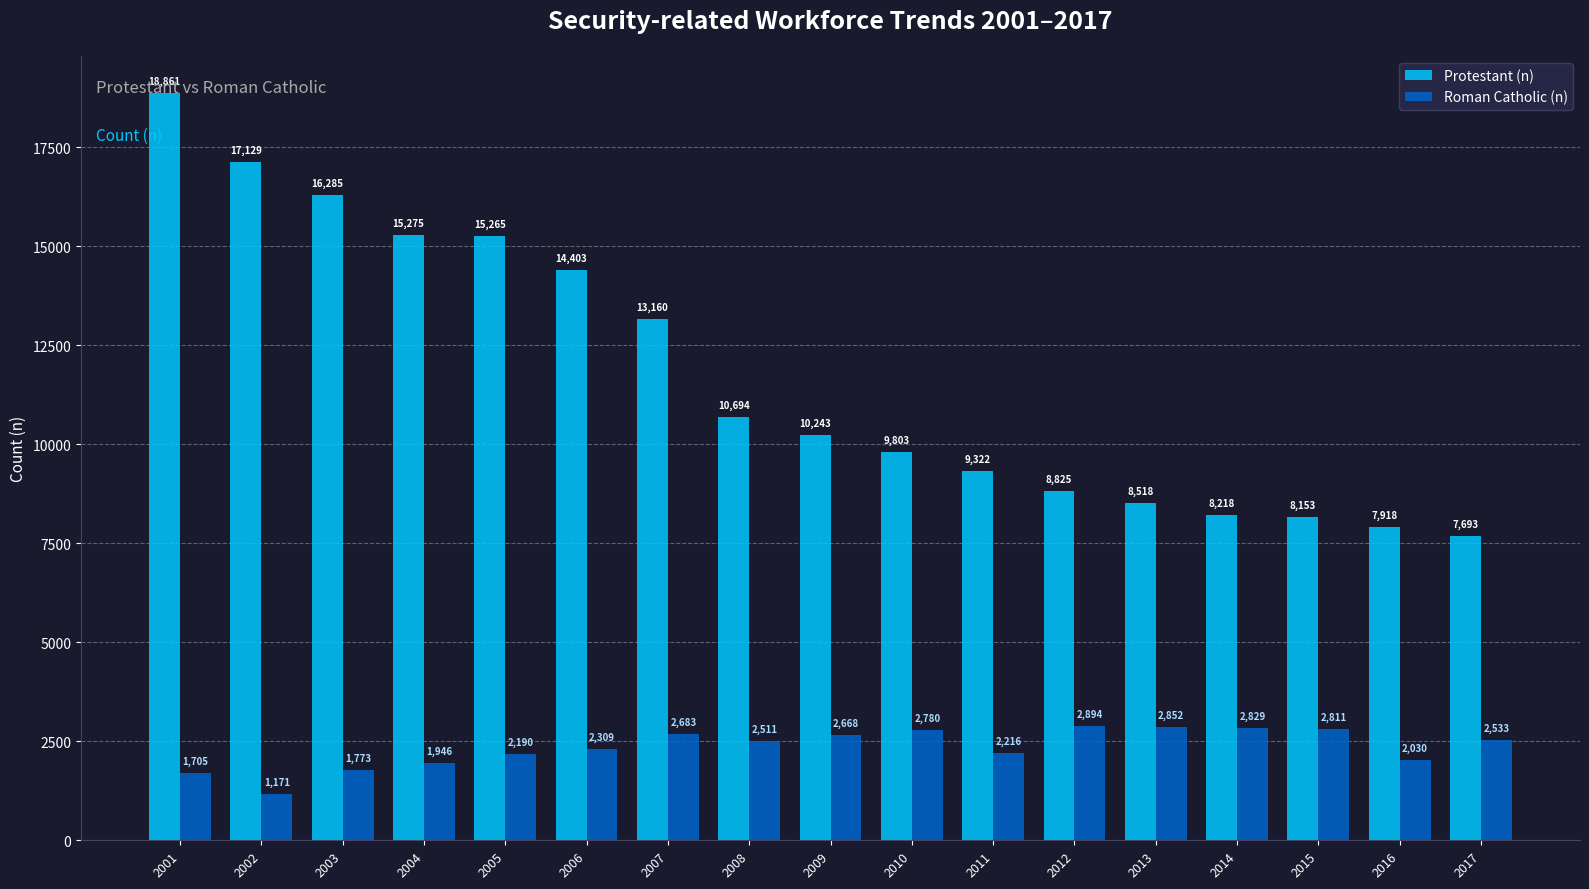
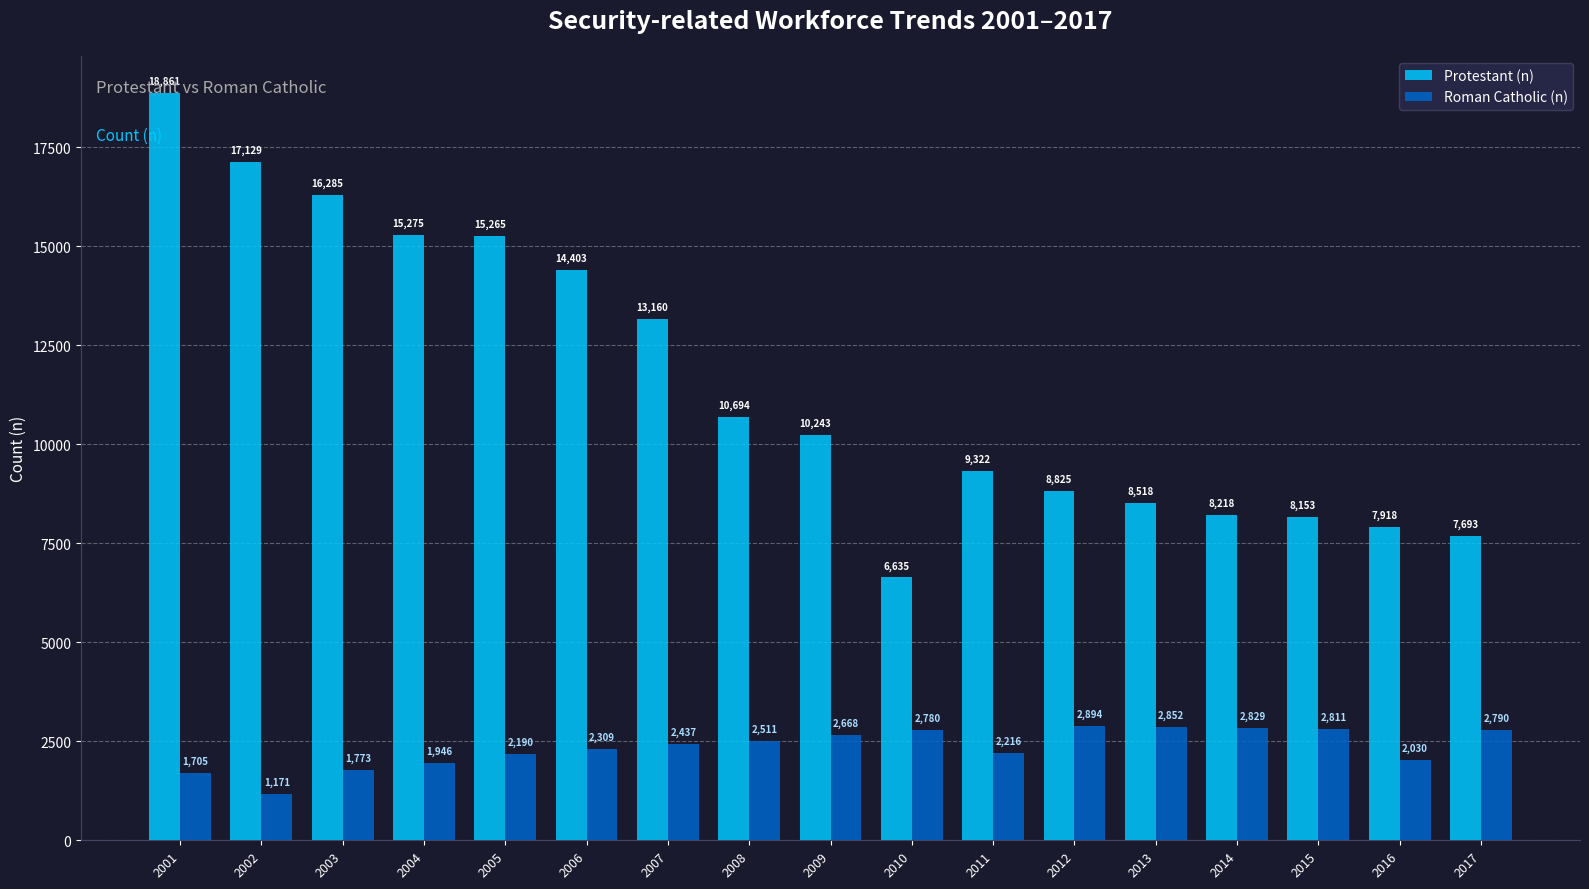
Roman Catholic (n), 2007: 2,683 -> 2,437
Protestant (n), 2010: 9,803 -> 6,635
Roman Catholic (n), 2017: 2,533 -> 2,790
